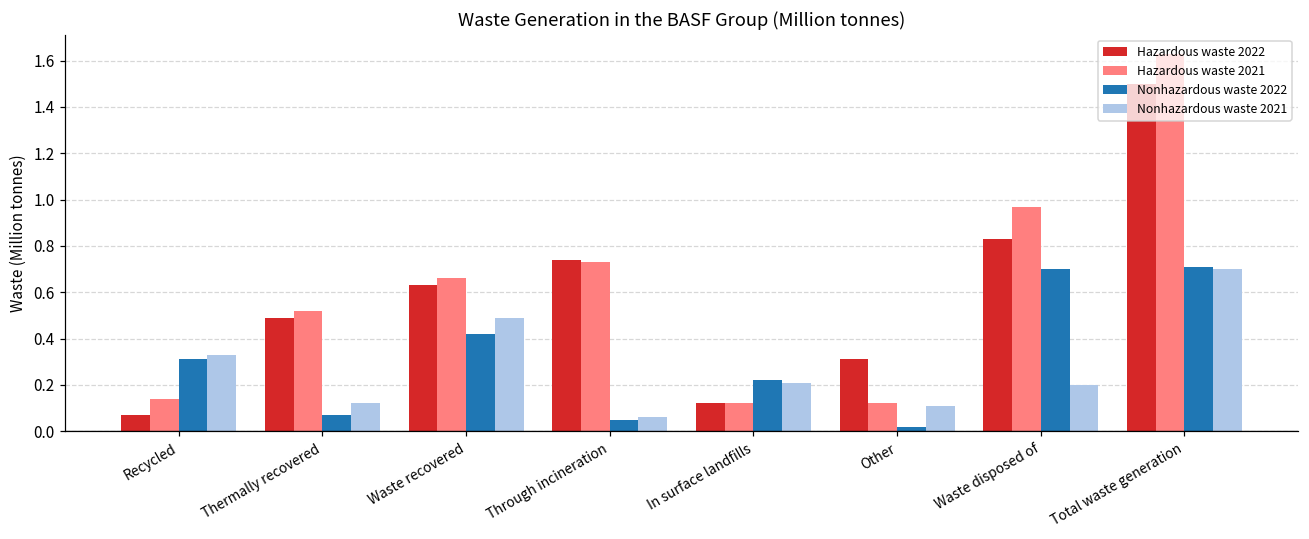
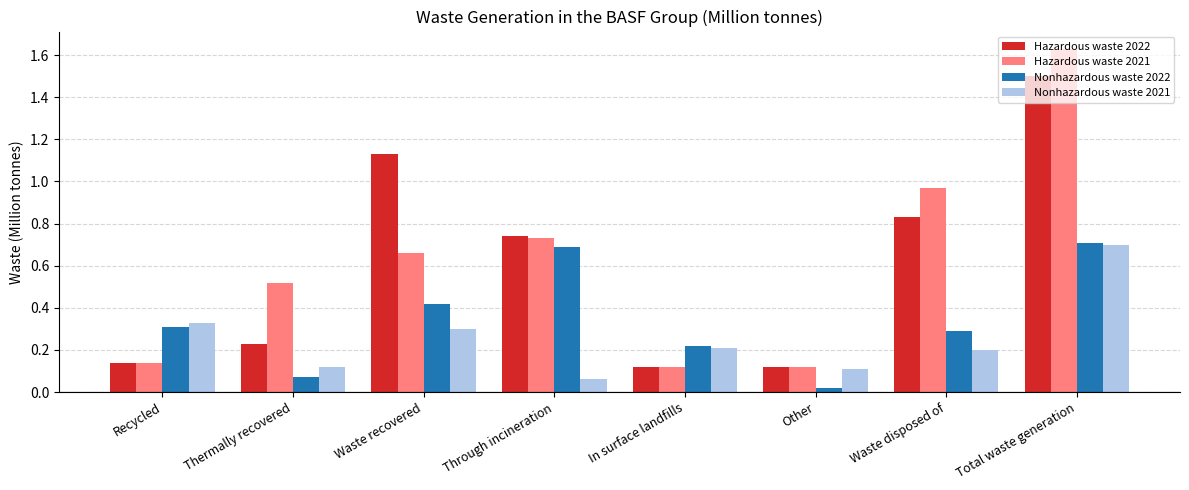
Hazardous waste 2022, Recycled: 0.07 -> 0.14
Hazardous waste 2022, Thermally recovered: 0.49 -> 0.23
Hazardous waste 2022, Waste recovered: 0.63 -> 1.13
Nonhazardous waste 2021, Waste recovered: 0.49 -> 0.30
Nonhazardous waste 2022, Through incineration: 0.05 -> 0.69
Hazardous waste 2022, Other: 0.31 -> 0.12
Nonhazardous waste 2022, Waste disposed of: 0.70 -> 0.29
